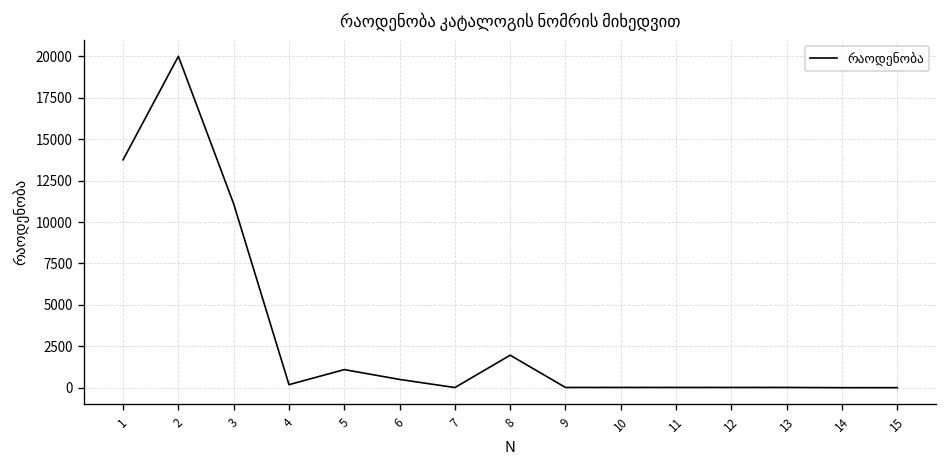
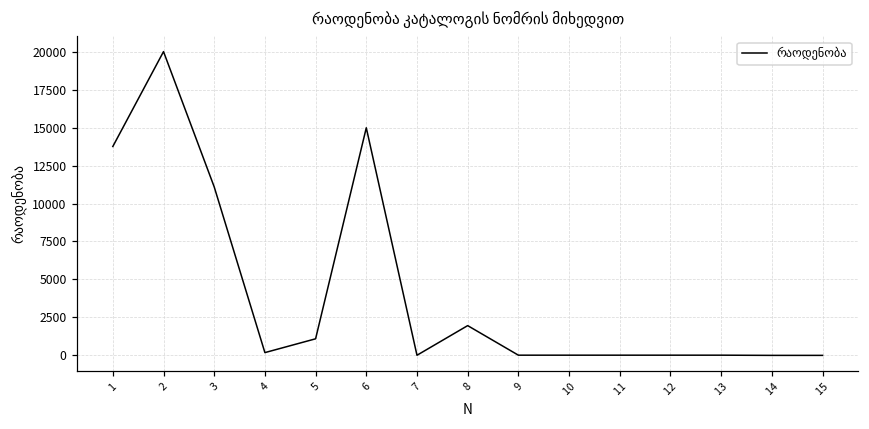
6: 500 -> 15000
